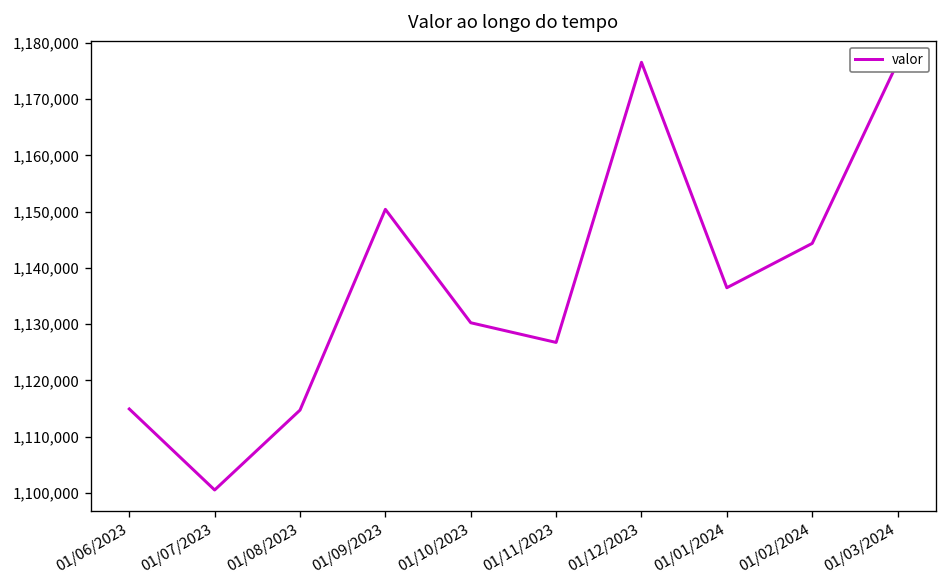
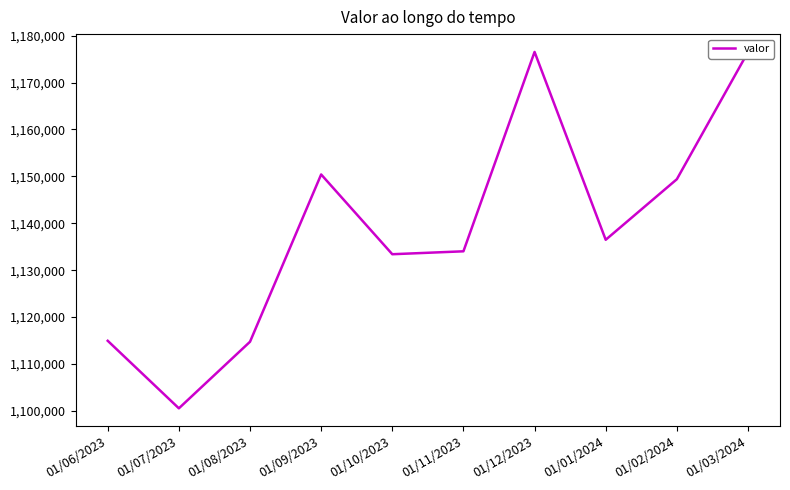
01/10/2023: 1,130,000 -> 1,133,000
01/11/2023: 1,127,000 -> 1,134,000
01/02/2024: 1,144,000 -> 1,149,000
